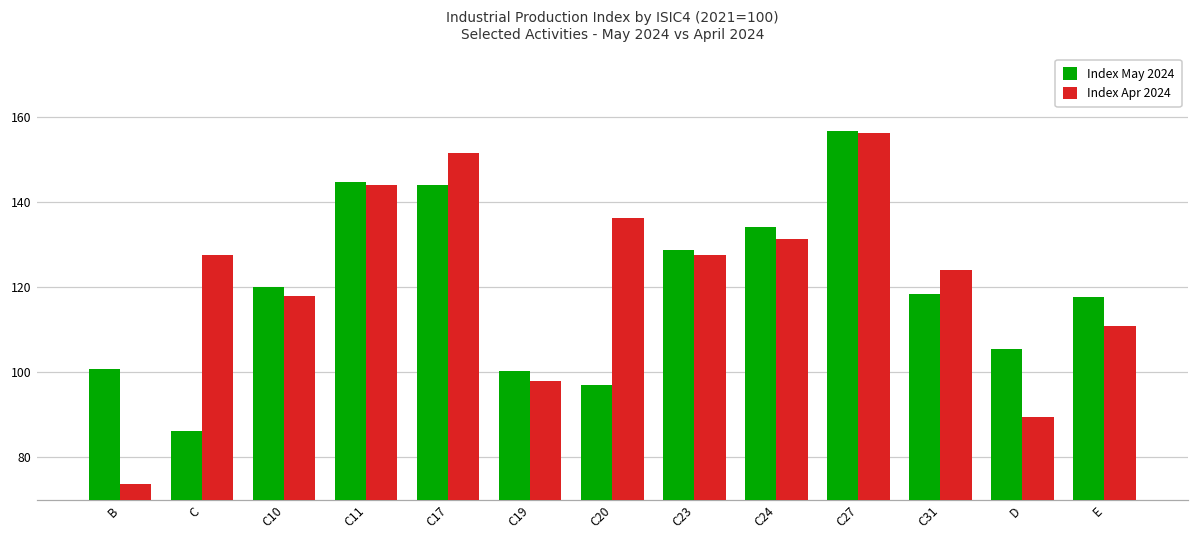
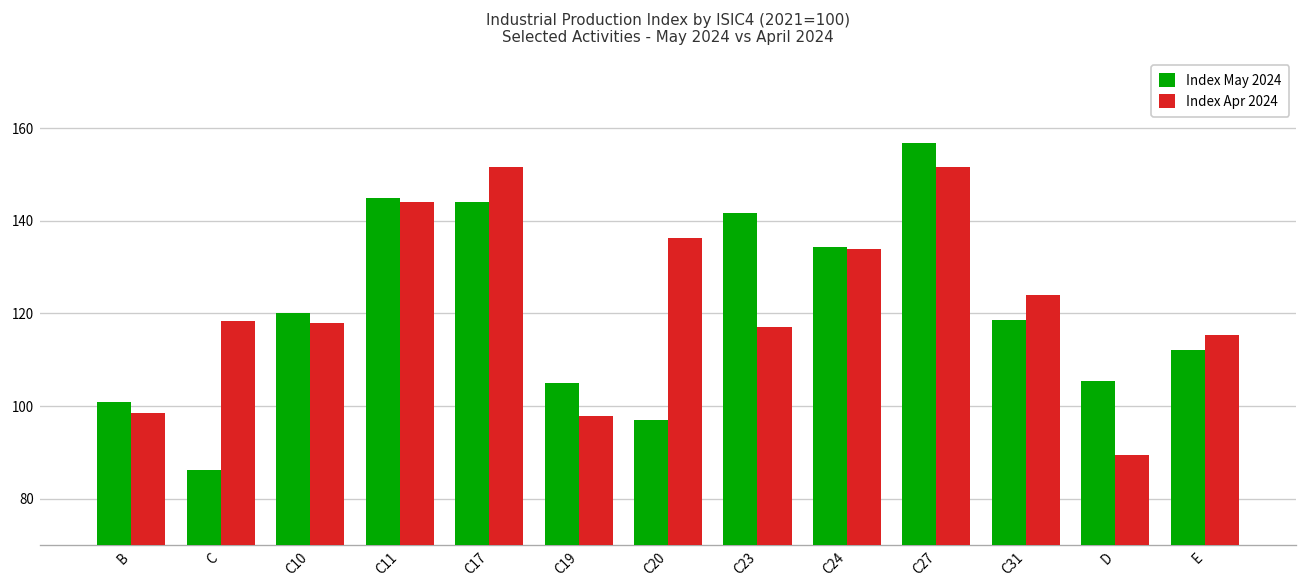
Index Apr 2024, B: 74 -> 99
Index Apr 2024, C: 128 -> 118
Index May 2024, C19: 100 -> 105
Index May 2024, C23: 129 -> 142
Index Apr 2024, C23: 128 -> 117
Index Apr 2024, C24: 131 -> 134
Index Apr 2024, C27: 156 -> 152
Index May 2024, E: 118 -> 112
Index Apr 2024, E: 111 -> 115
